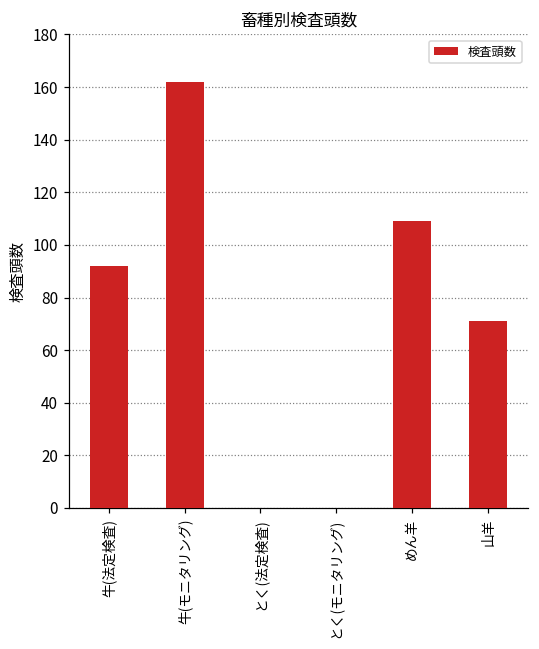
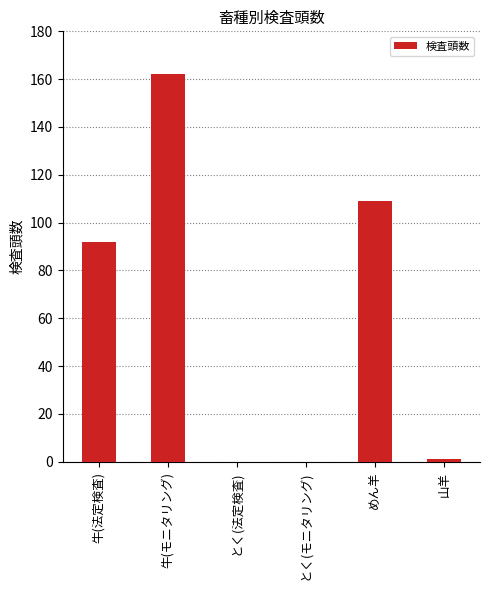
山羊: 71 -> 1
